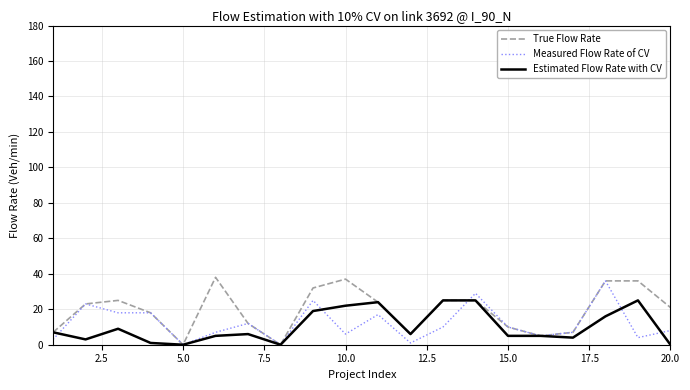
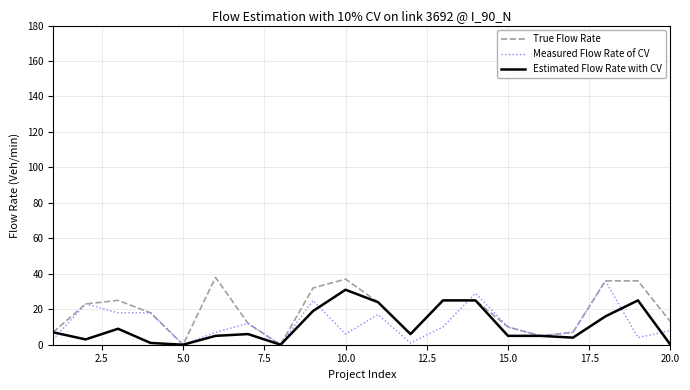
Estimated Flow Rate with CV, 10.0: 22 -> 31
True Flow Rate, 20.0: 21 -> 13
